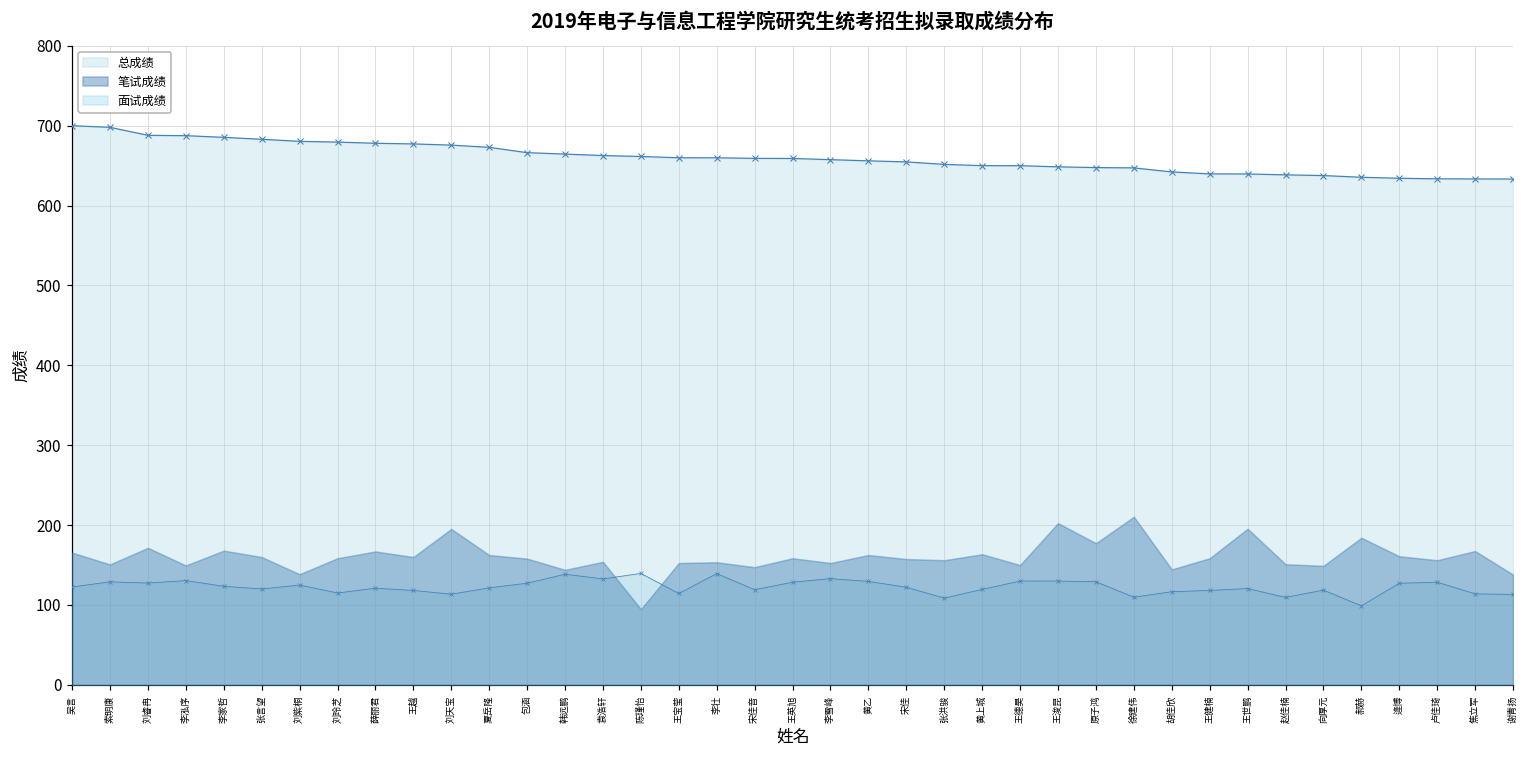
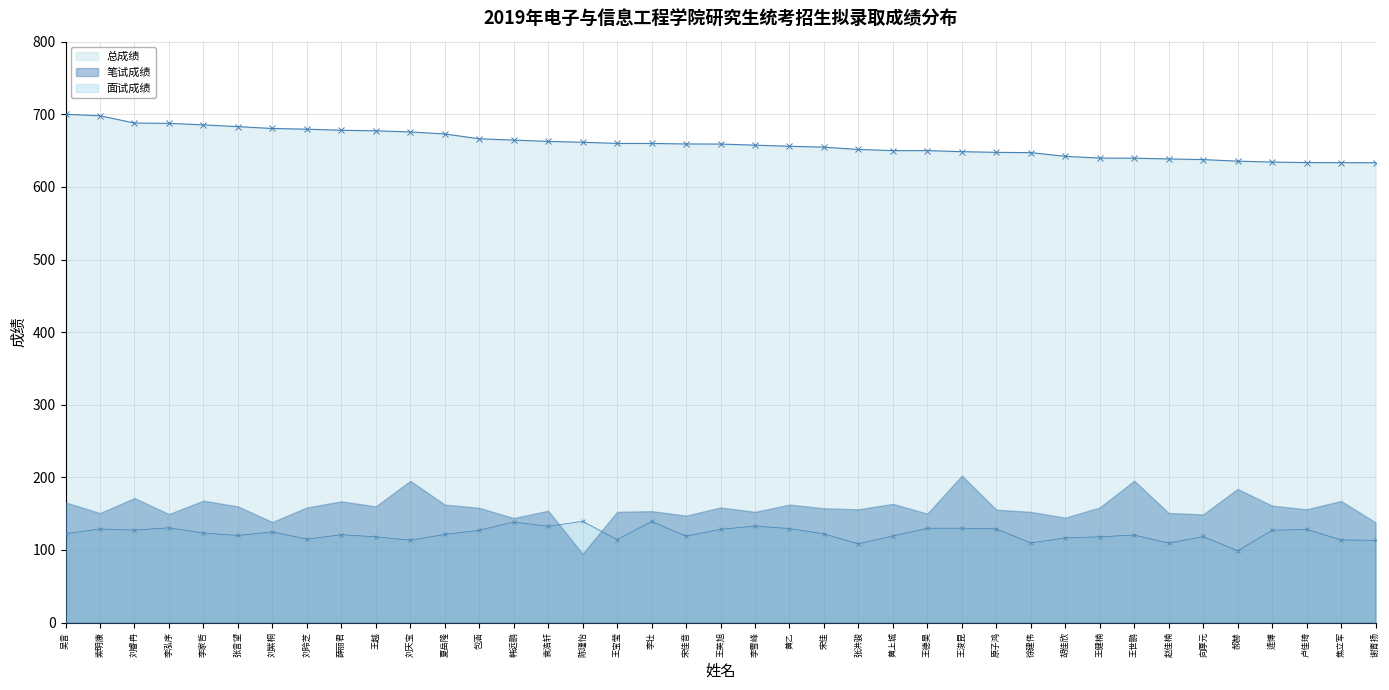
笔试成绩, 原子鸿: 180 -> 160
笔试成绩, 徐建伟: 210 -> 150
